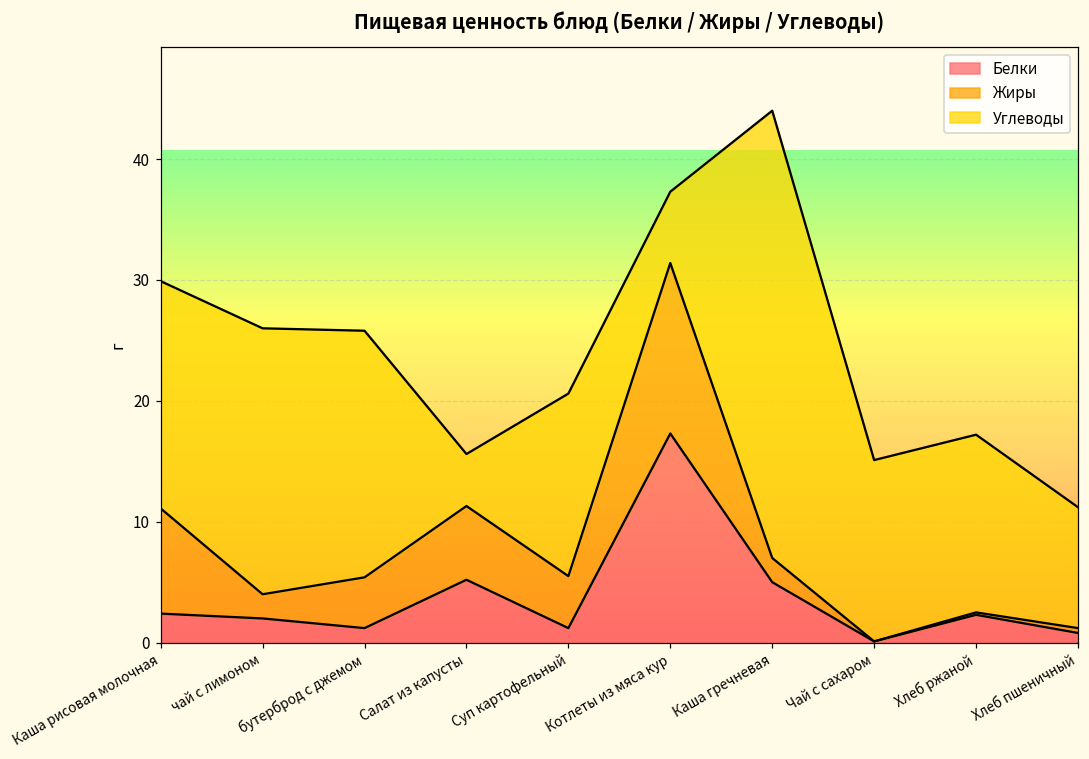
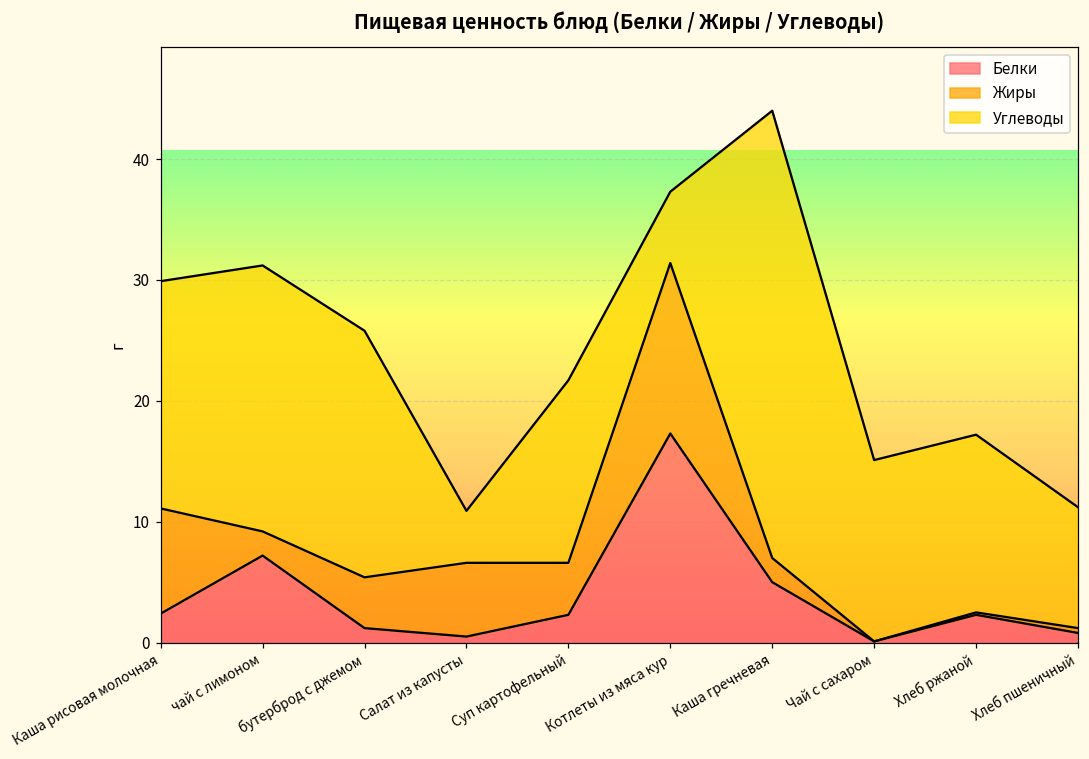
Белки, чай с лимоном: 2.0 -> 7.2
Белки, Салат из капусты: 5.2 -> 0.5
Белки, Суп картофельный: 1.2 -> 2.3
